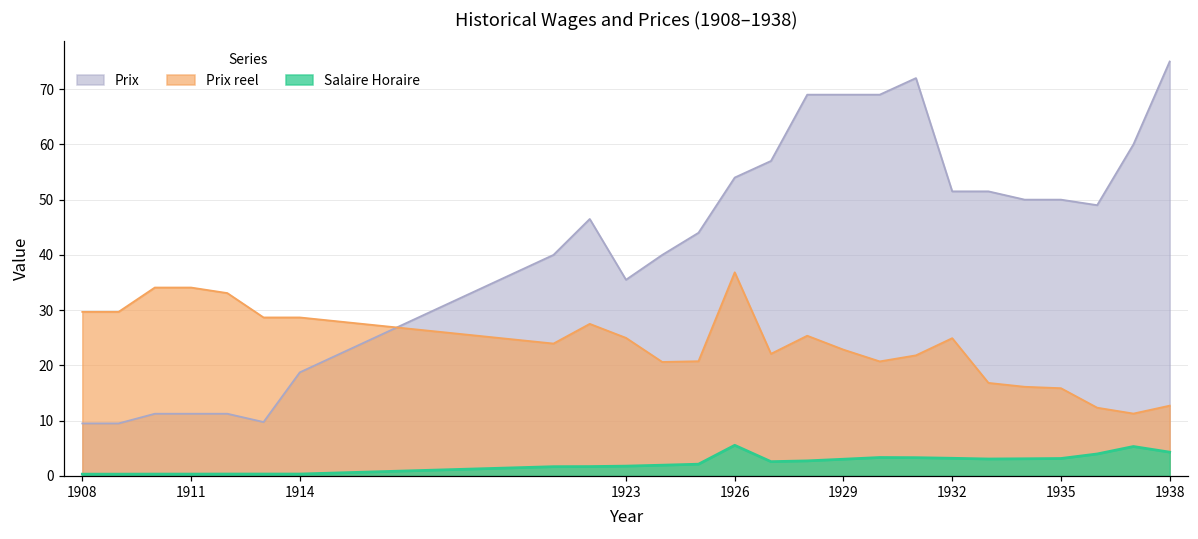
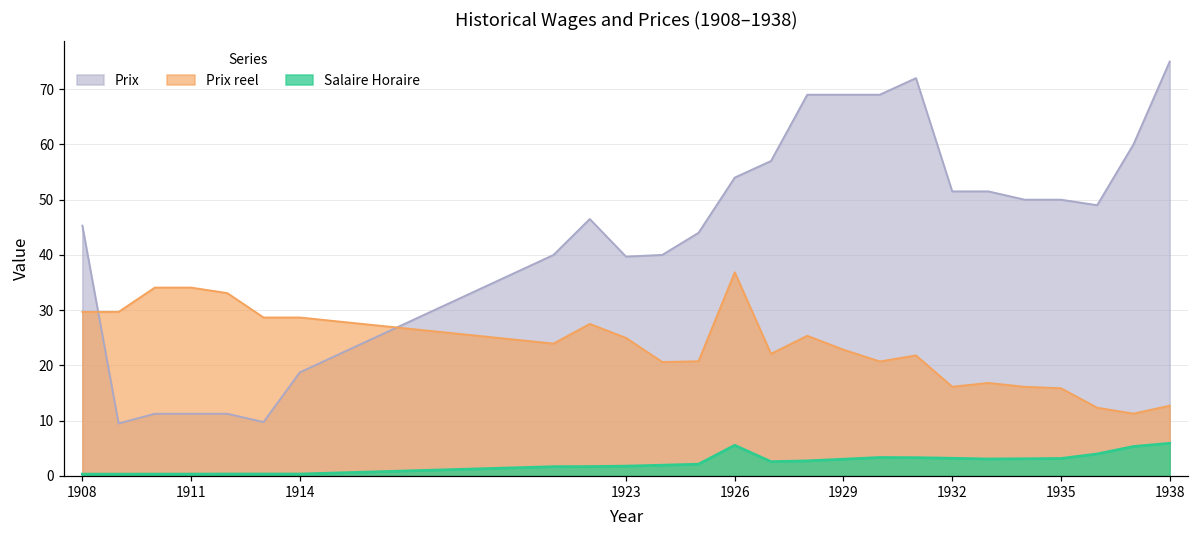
Prix, 1908: 10 -> 45
Prix, 1923: 36 -> 40
Prix reel, 1932: 25 -> 16
Salaire Horaire, 1938: 4 -> 6
